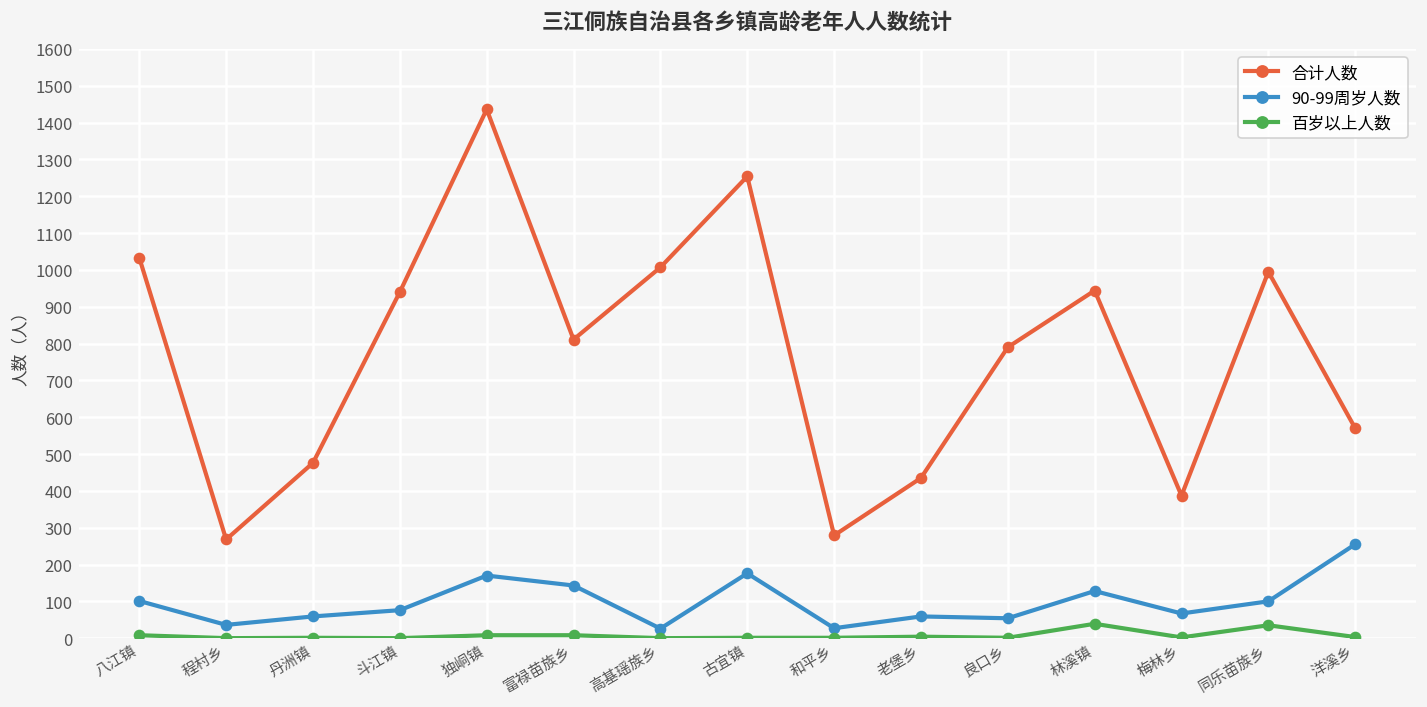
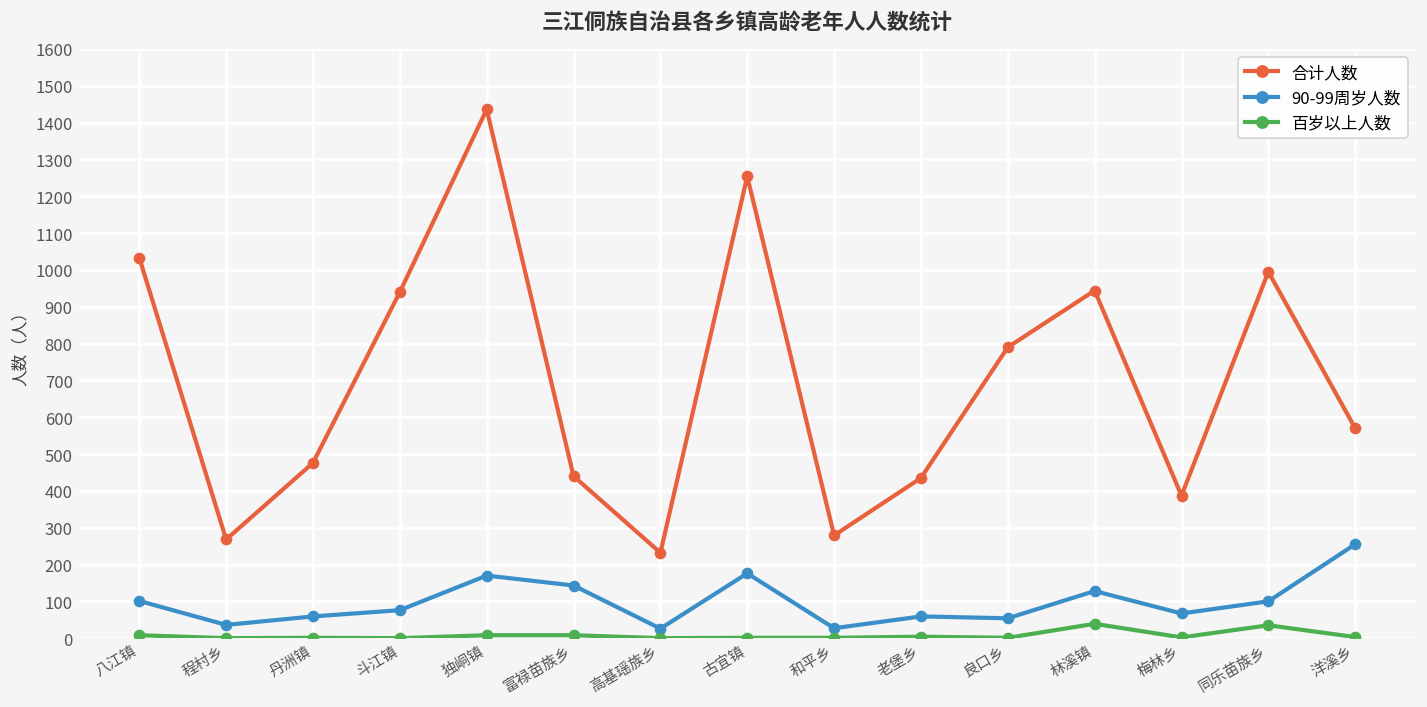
合计人数, 富禄苗族乡: 810 -> 440
合计人数, 高基瑶族乡: 1010 -> 230
